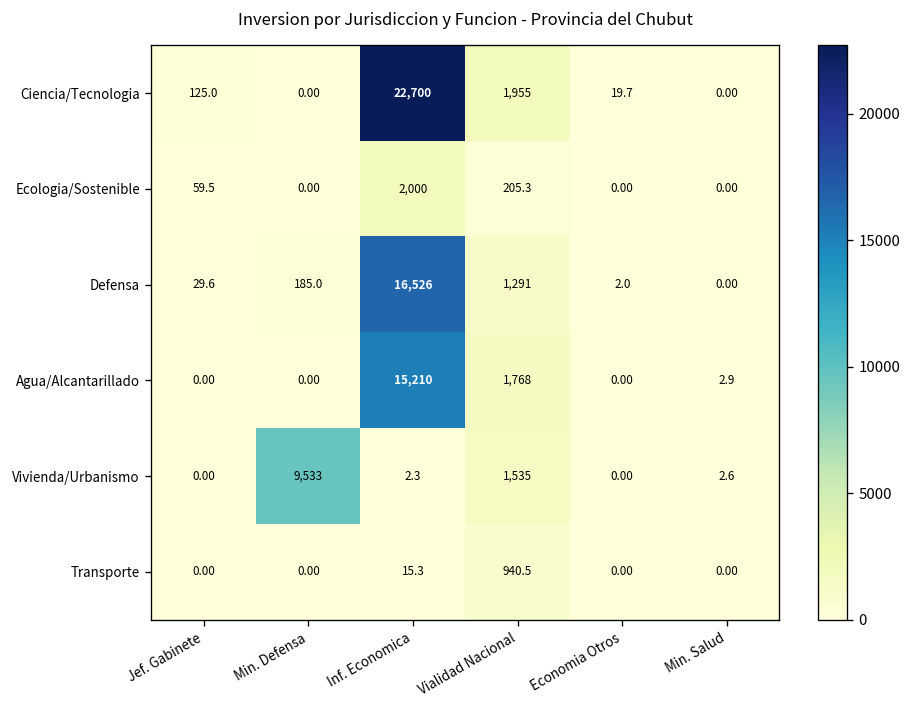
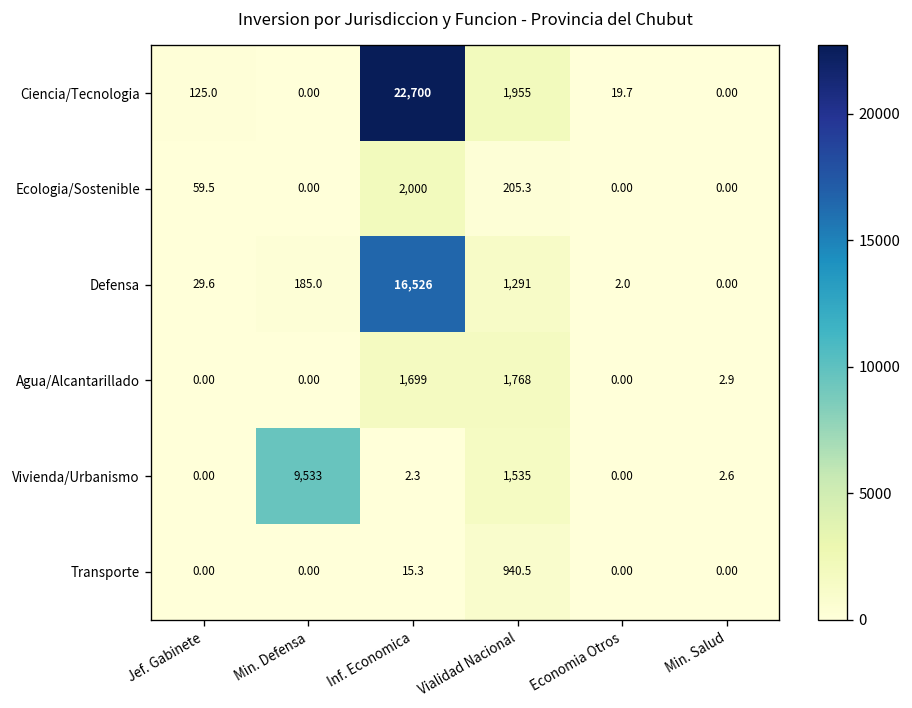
Agua/Alcantarillado, Inf. Economica: 15,210 -> 1,699
